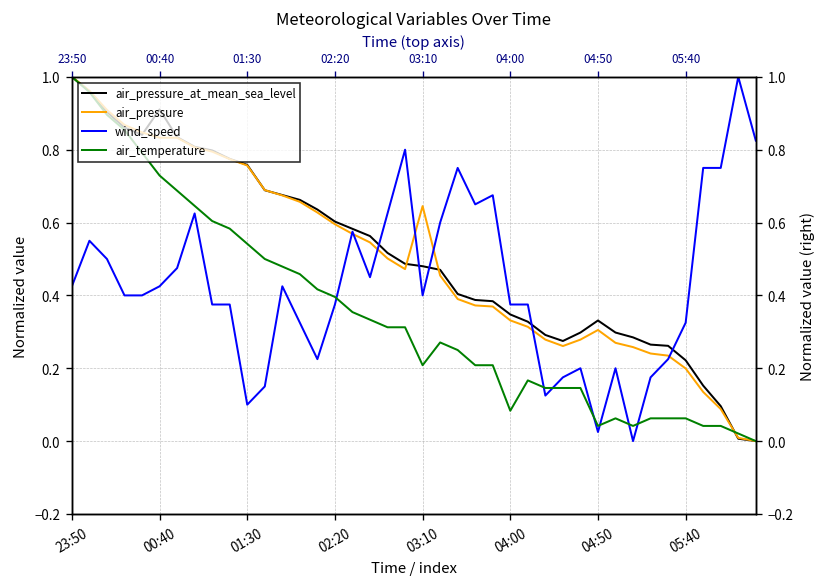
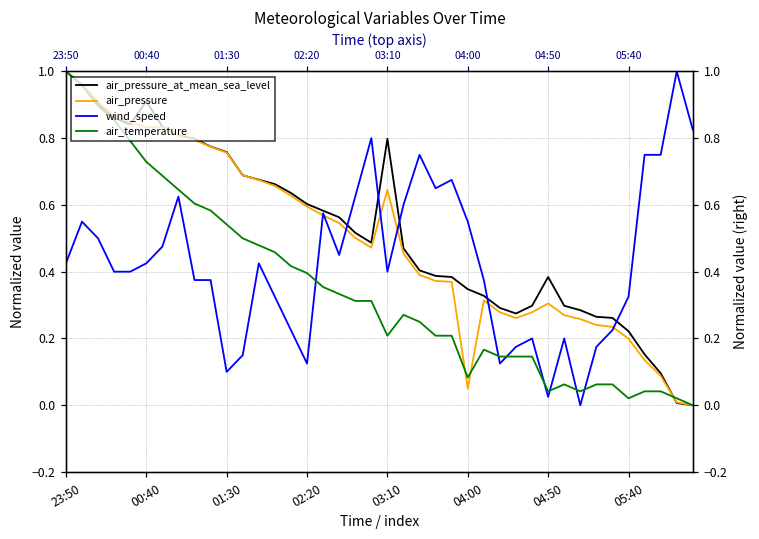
wind_speed, 02:20: 0.38 -> 0.13
air_pressure_at_mean_sea_level, 03:10: 0.48 -> 0.80
air_pressure, 04:00: 0.33 -> 0.05
wind_speed, 04:00: 0.38 -> 0.55
air_pressure_at_mean_sea_level, 04:50: 0.33 -> 0.38
air_temperature, 05:40: 0.06 -> 0.02
